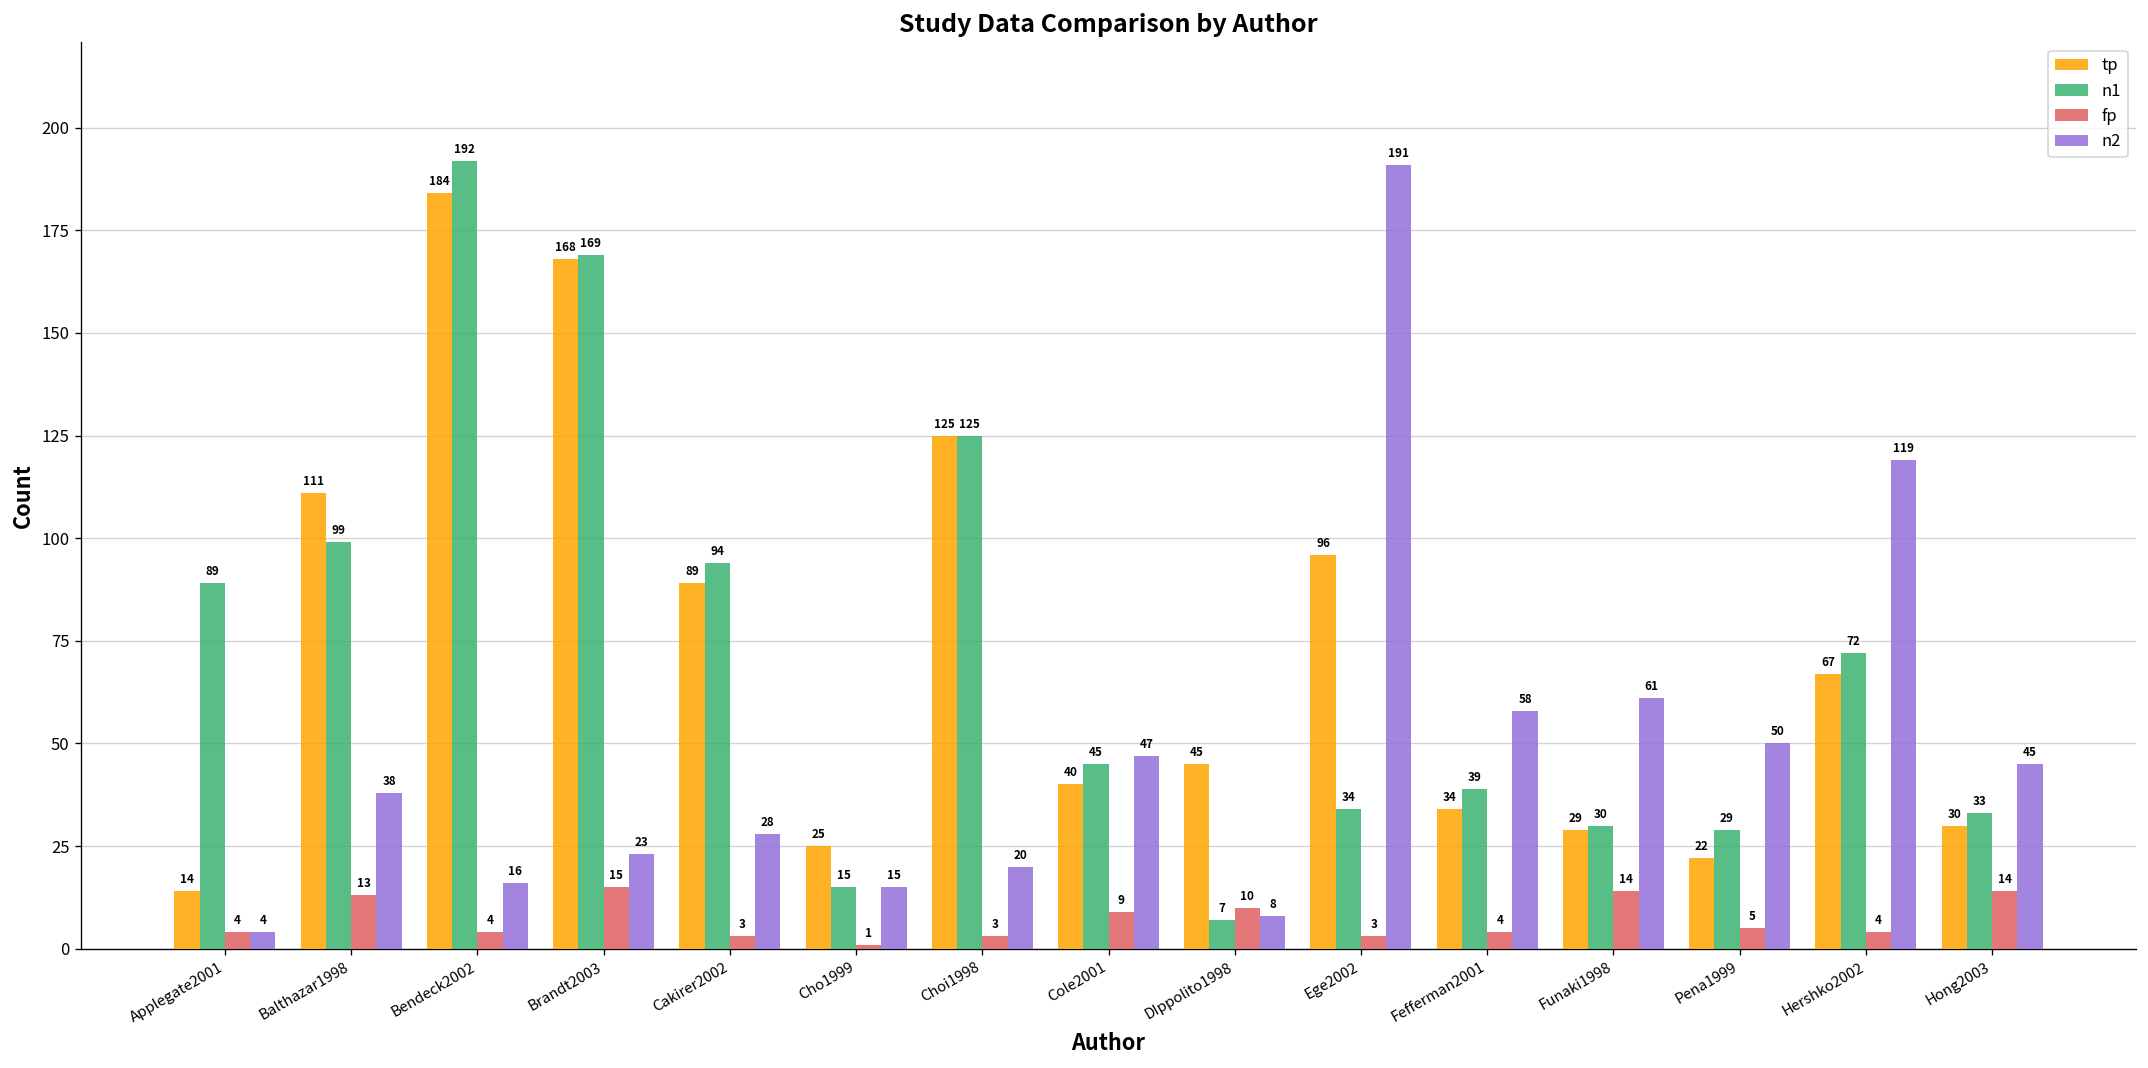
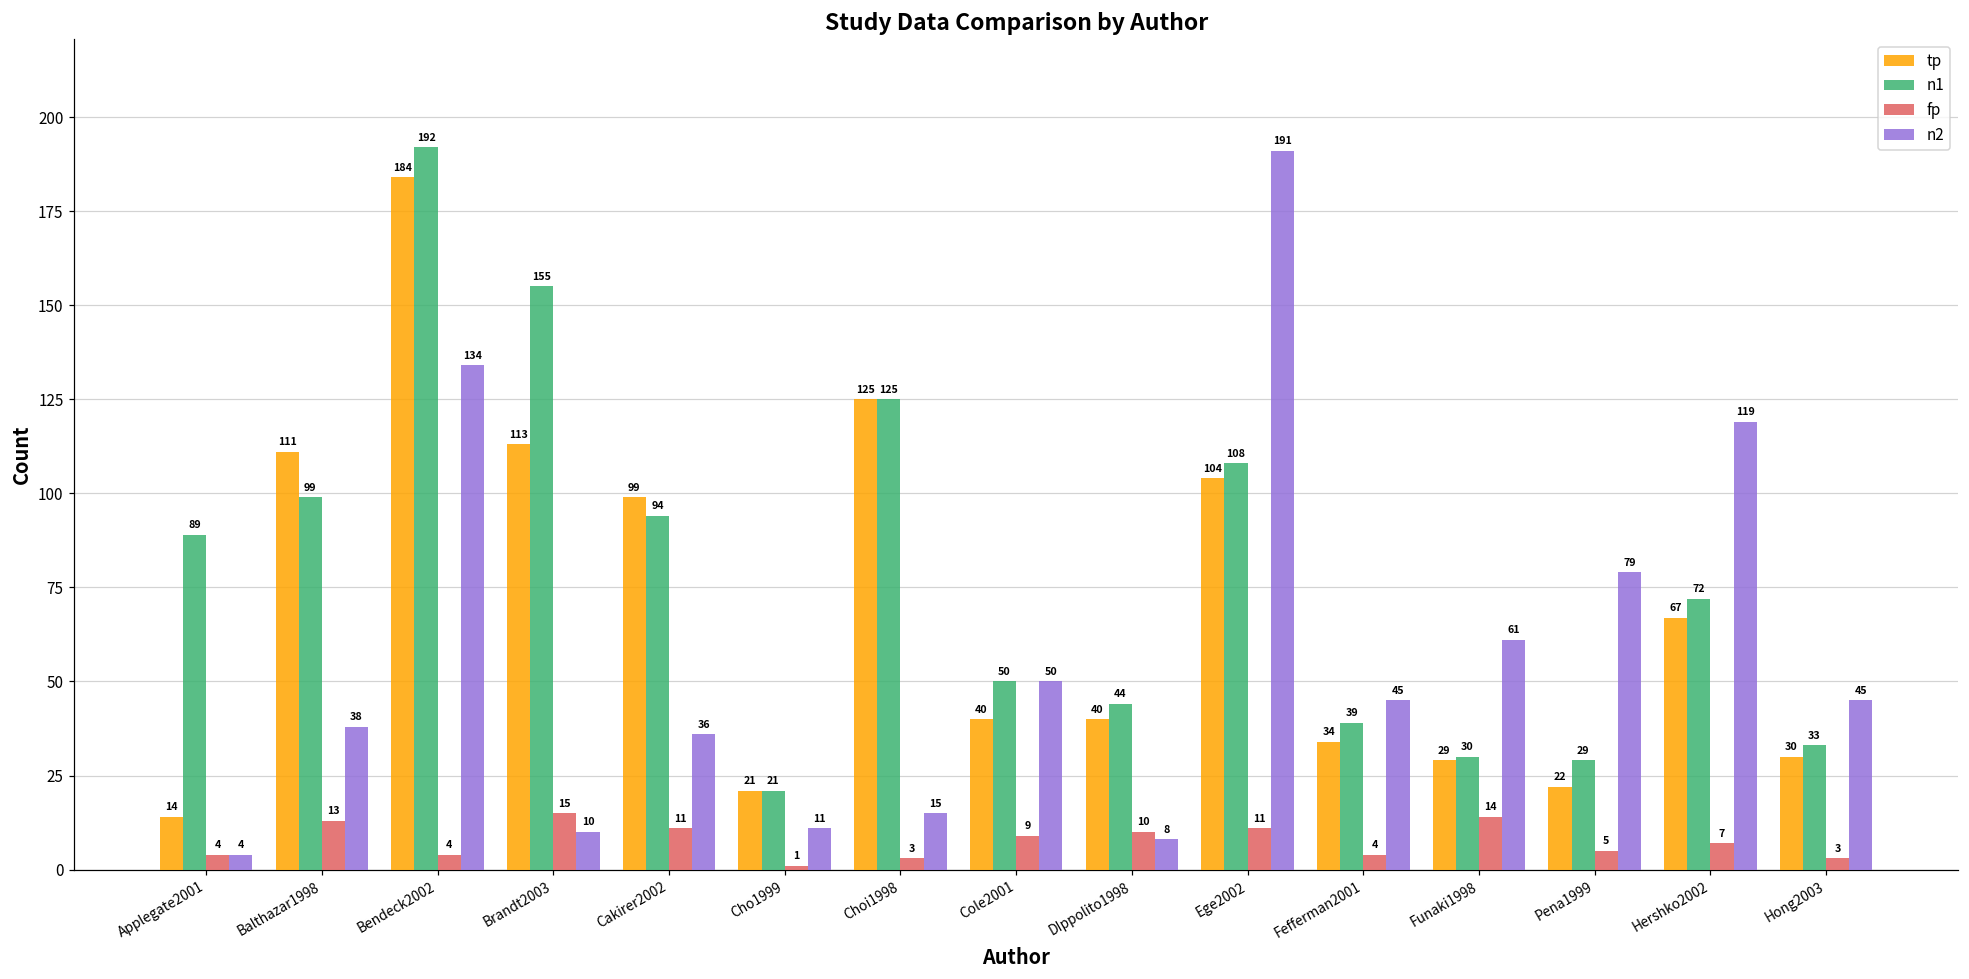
n2, Bendeck2002: 16 -> 134
tp, Brandt2003: 168 -> 113
n1, Brandt2003: 169 -> 155
n2, Brandt2003: 23 -> 10
tp, Cakirer2002: 89 -> 99
fp, Cakirer2002: 3 -> 11
n2, Cakirer2002: 28 -> 36
tp, Cho1999: 25 -> 21
n1, Cho1999: 15 -> 21
n2, Cho1999: 15 -> 11
n2, Choi1998: 20 -> 15
n1, Cole2001: 45 -> 50
n2, Cole2001: 47 -> 50
tp, DIppolito1998: 45 -> 40
n1, DIppolito1998: 7 -> 44
tp, Ege2002: 96 -> 104
n1, Ege2002: 34 -> 108
fp, Ege2002: 3 -> 11
n2, Fefferman2001: 58 -> 45
n2, Pena1999: 50 -> 79
fp, Hershko2002: 4 -> 7
fp, Hong2003: 14 -> 3
